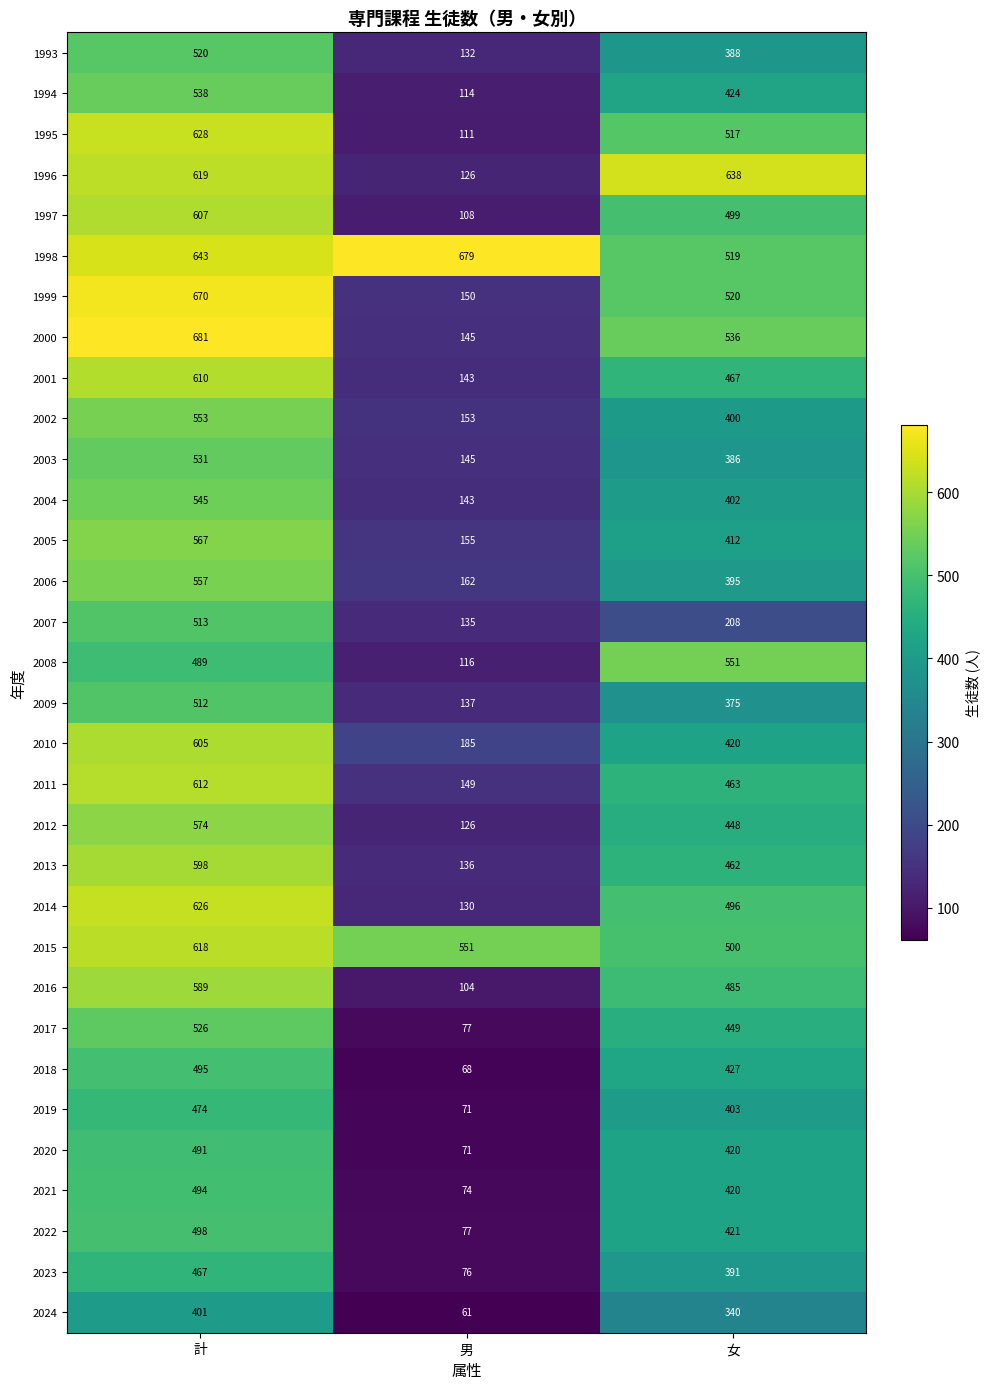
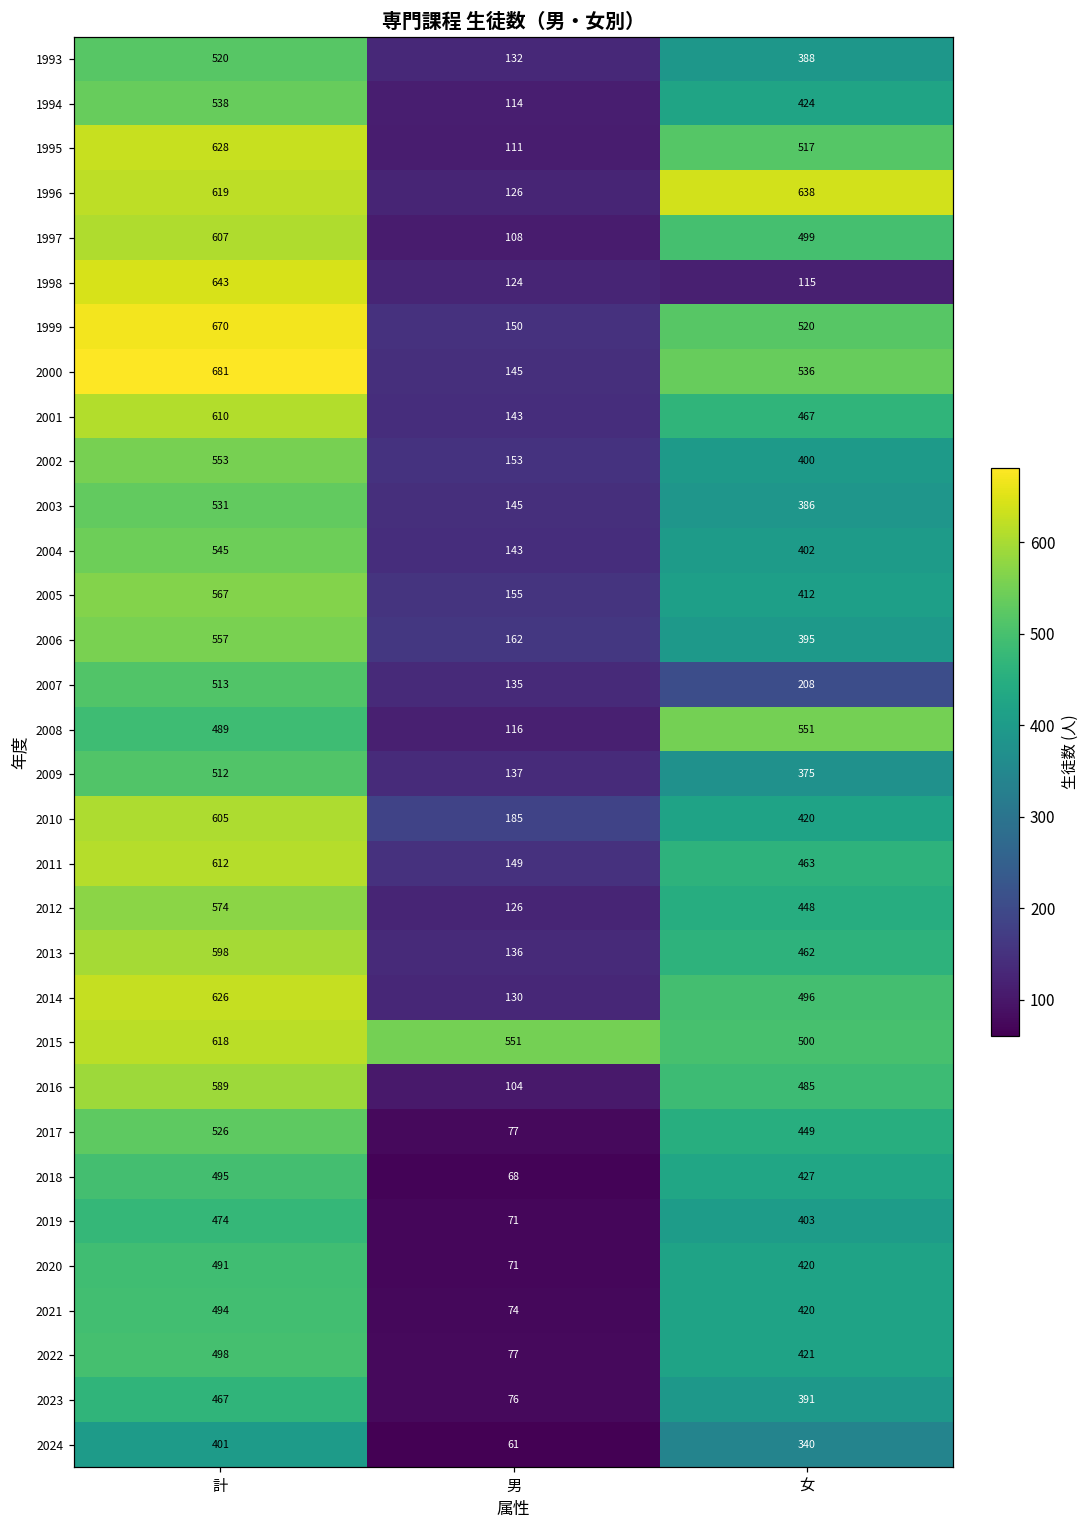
1998, 男: 679 -> 124
1998, 女: 519 -> 115
